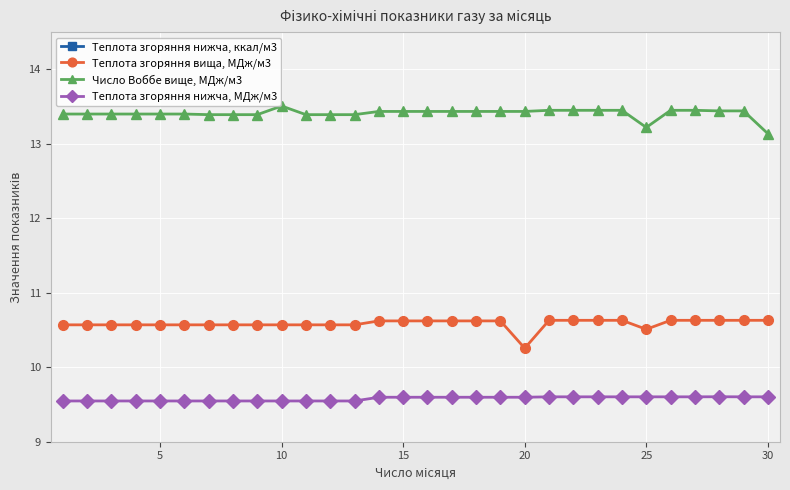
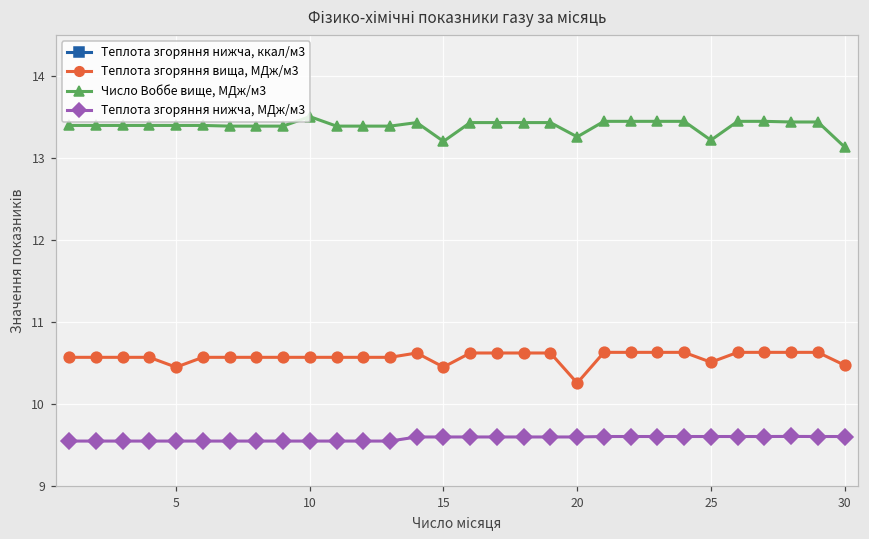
Теплота згоряння вища, МДж/м3, 5: 10.6 -> 10.4
Теплота згоряння вища, МДж/м3, 15: 10.6 -> 10.5
Число Воббе вище, МДж/м3, 15: 13.4 -> 13.2
Число Воббе вище, МДж/м3, 20: 13.4 -> 13.3
Теплота згоряння вища, МДж/м3, 30: 10.6 -> 10.5
